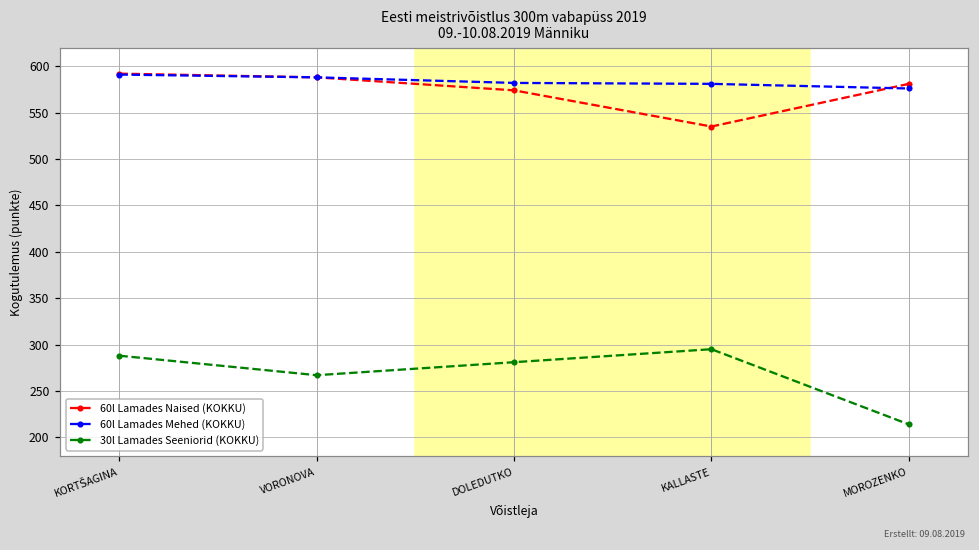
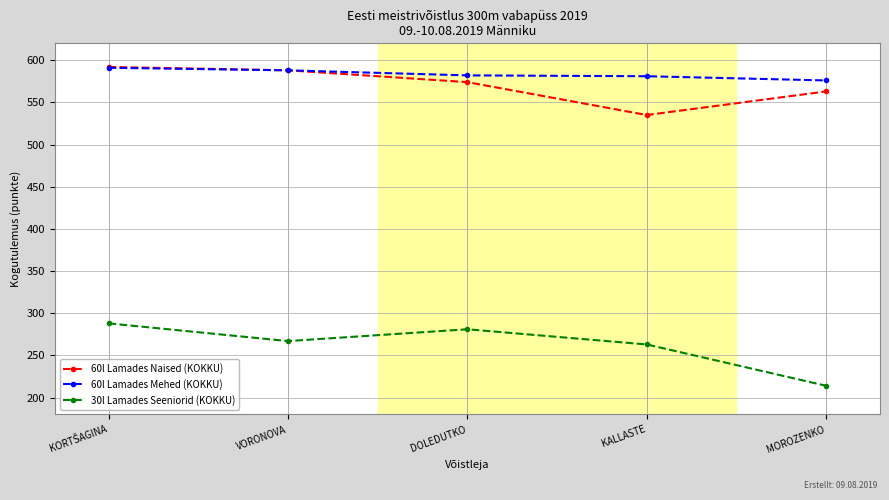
30l Lamades Seeniorid (KOKKU), KALLASTE: 300 -> 260
60l Lamades Naised (KOKKU), MOROZENKO: 580 -> 560
